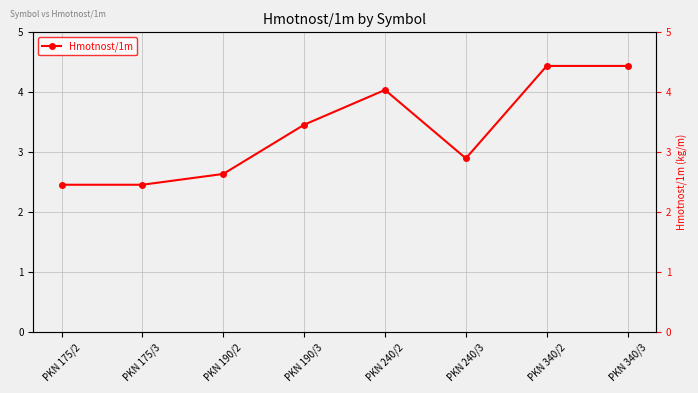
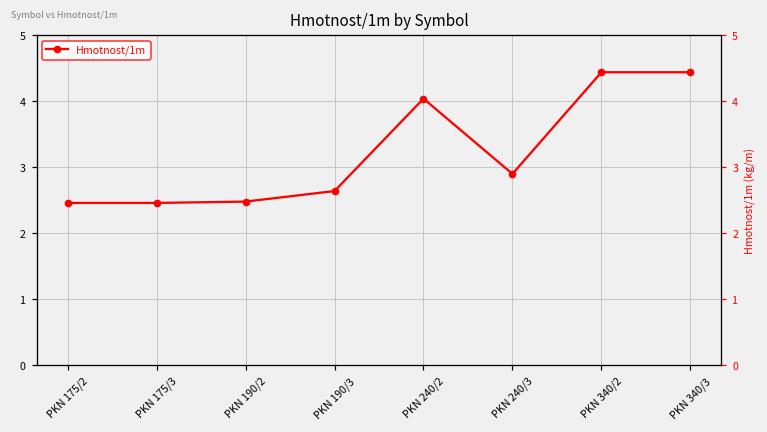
PKN 190/2: 2.6 -> 2.5
PKN 190/3: 3.5 -> 2.6
